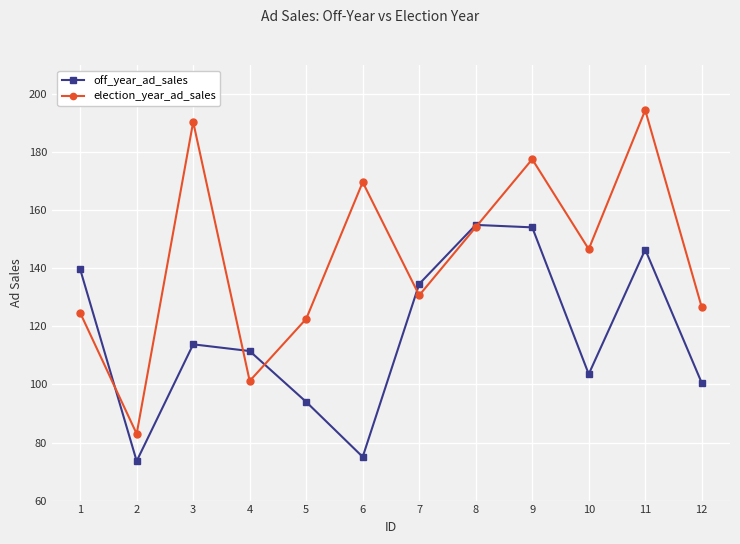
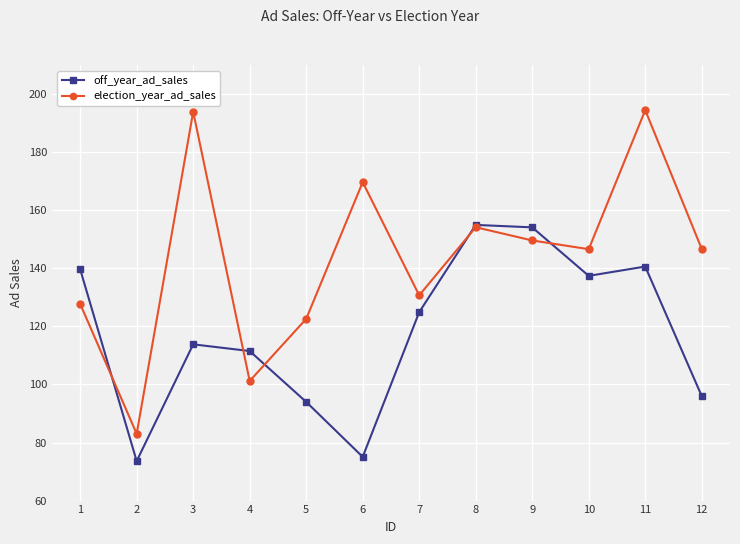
election_year_ad_sales, 1: 125 -> 128
election_year_ad_sales, 3: 190 -> 194
off_year_ad_sales, 7: 135 -> 125
election_year_ad_sales, 9: 178 -> 150
off_year_ad_sales, 10: 104 -> 137
off_year_ad_sales, 11: 146 -> 141
off_year_ad_sales, 12: 101 -> 96
election_year_ad_sales, 12: 127 -> 147
